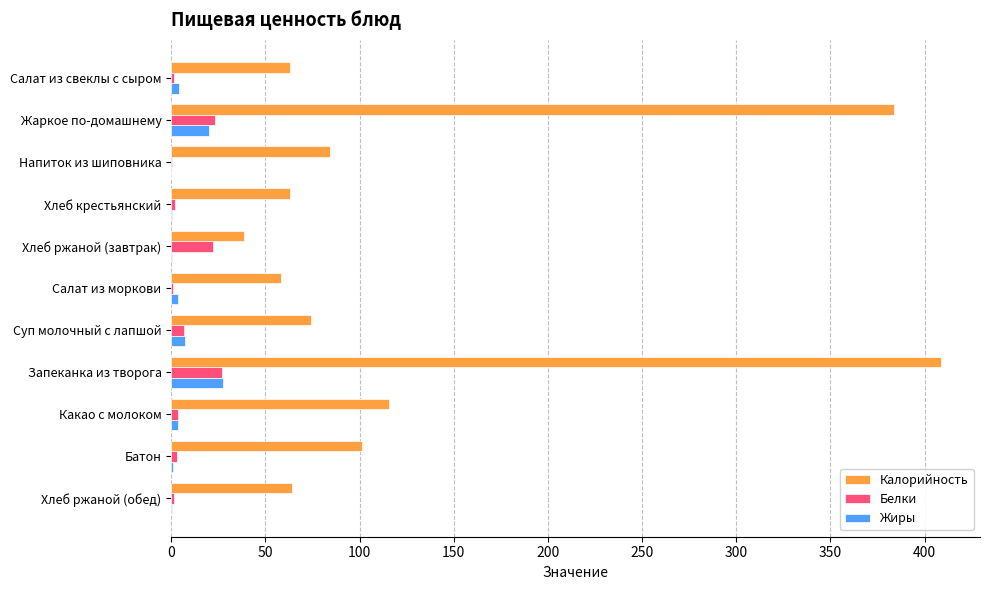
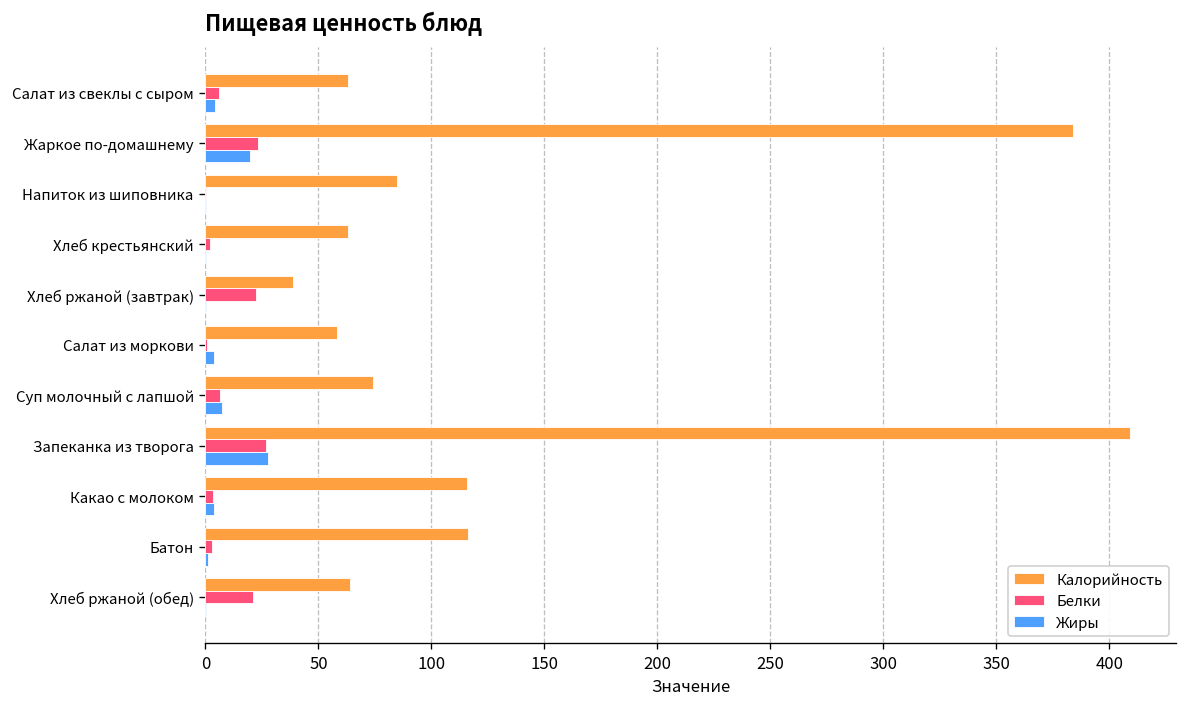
Белки, Салат из свеклы с сыром: 2 -> 6
Калорийность, Батон: 101 -> 116
Белки, Хлеб ржаной (обед): 2 -> 21
